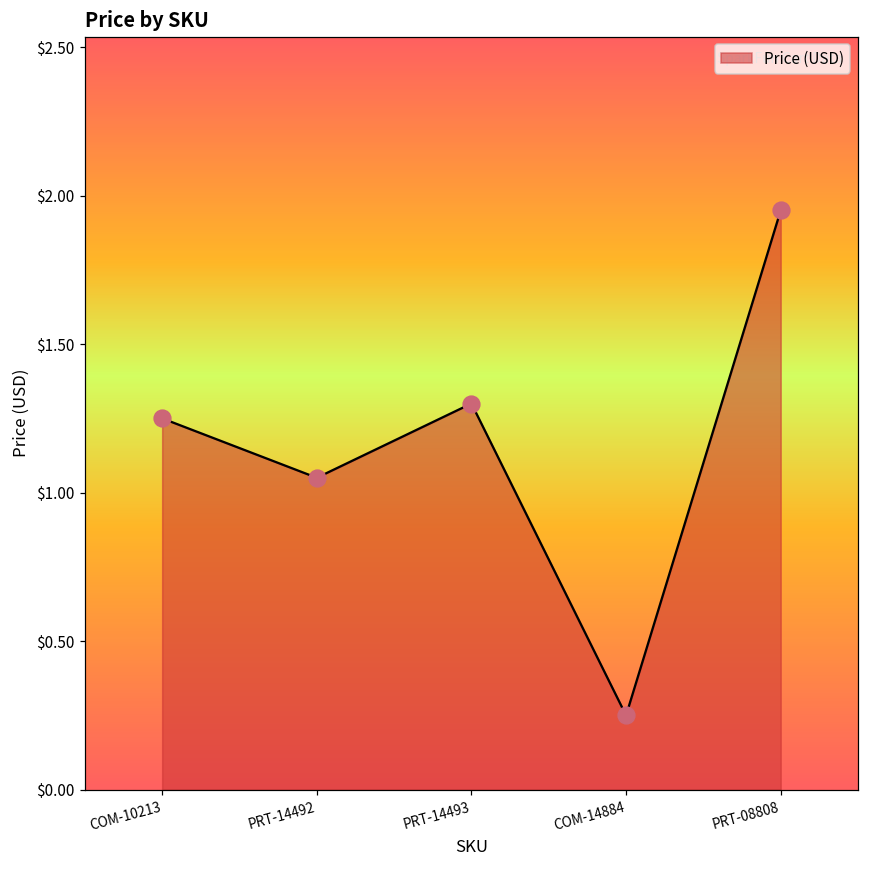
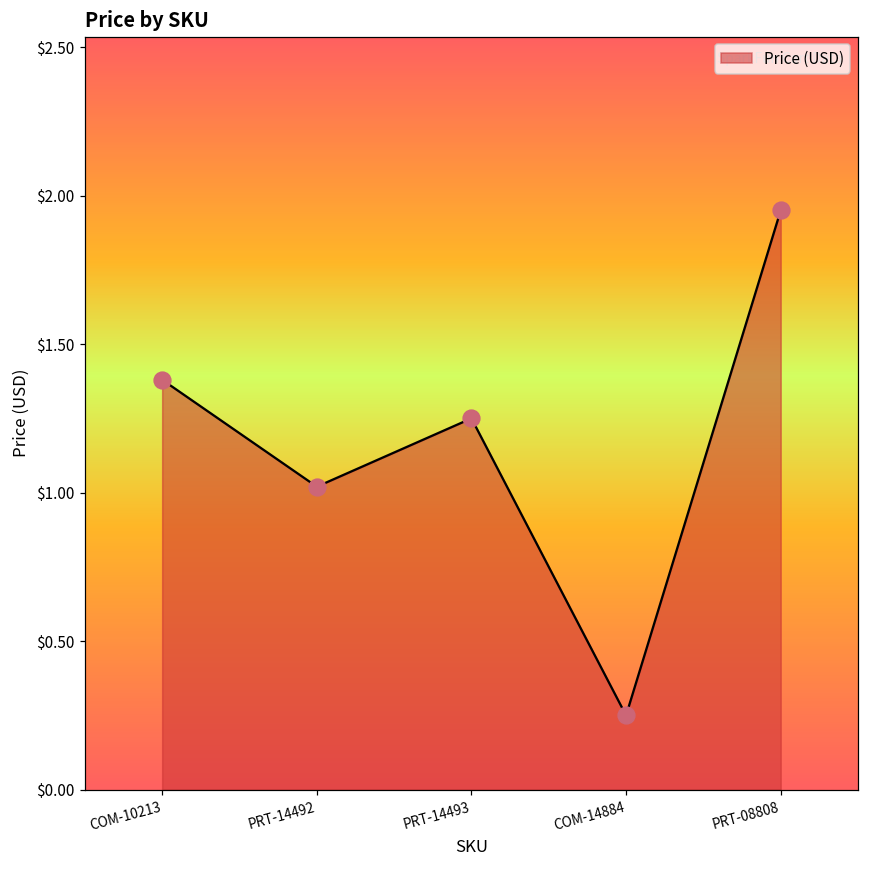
COM-10213: $1.25 -> $1.38
PRT-14492: $1.05 -> $1.02
PRT-14493: $1.30 -> $1.25
